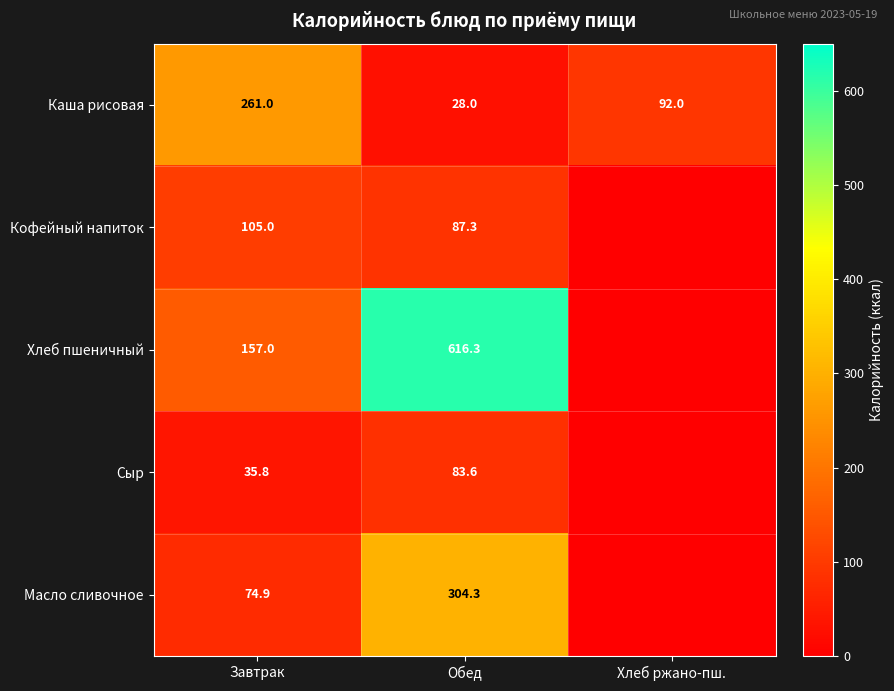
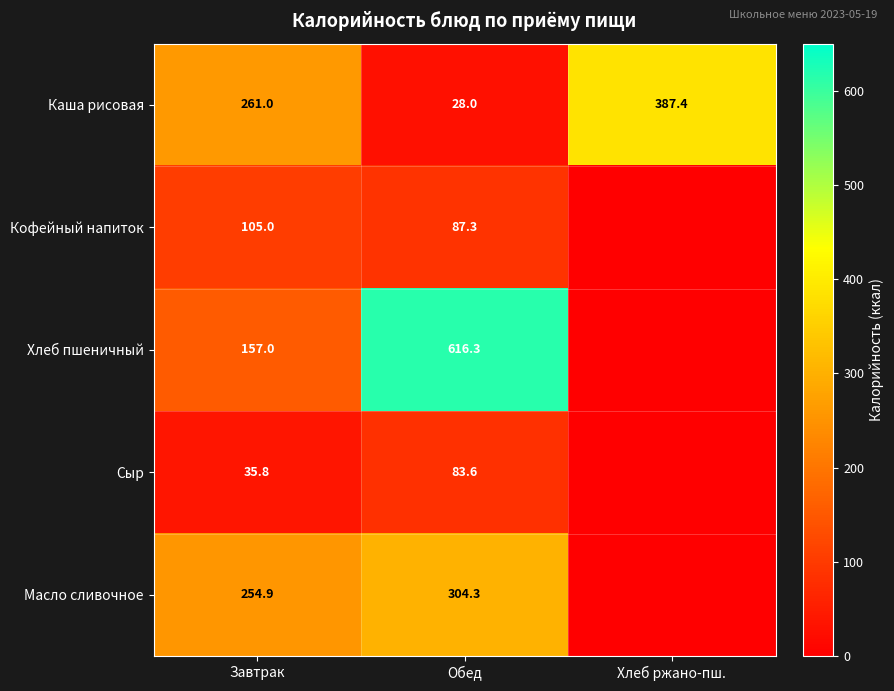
Каша рисовая, Хлеб ржано-пш.: 92.0 -> 387.4
Масло сливочное, Завтрак: 74.9 -> 254.9
